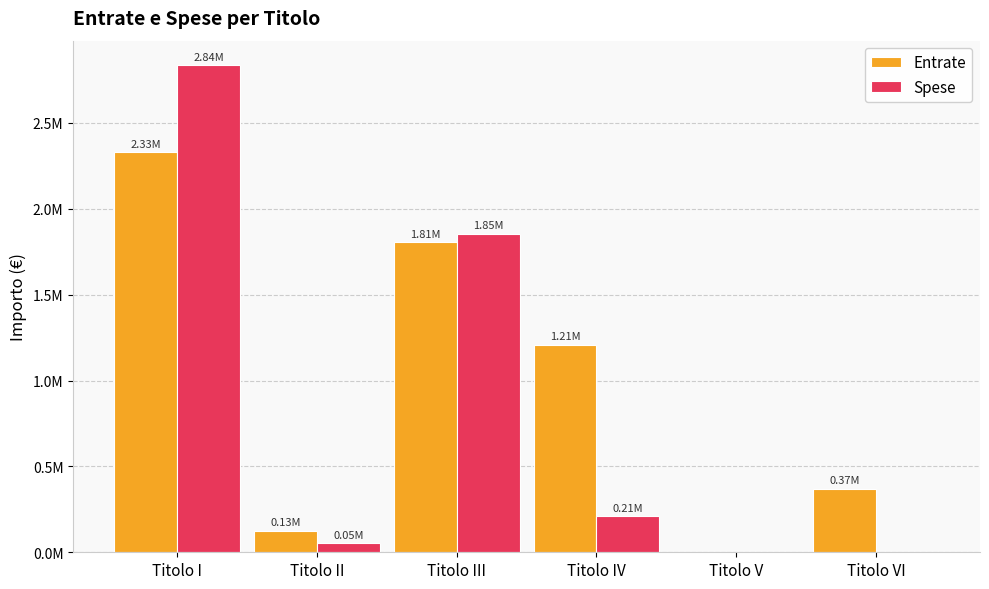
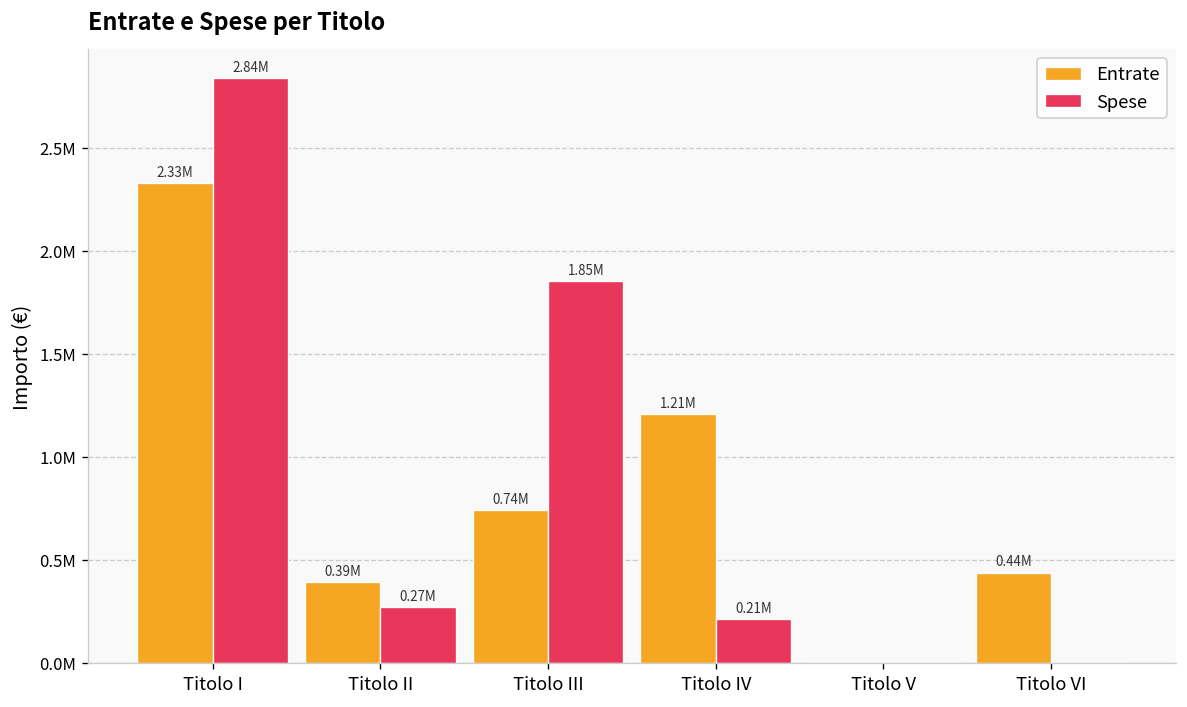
Entrate, Titolo II: 0.13M -> 0.39M
Spese, Titolo II: 0.05M -> 0.27M
Entrate, Titolo III: 1.81M -> 0.74M
Entrate, Titolo VI: 0.37M -> 0.44M
